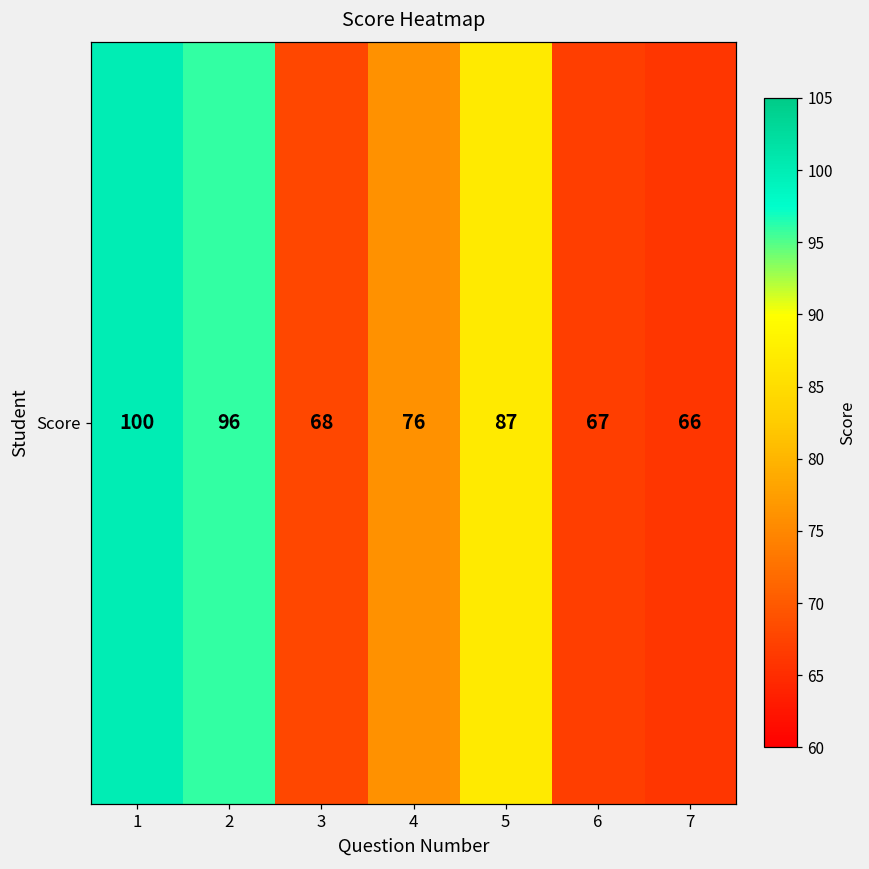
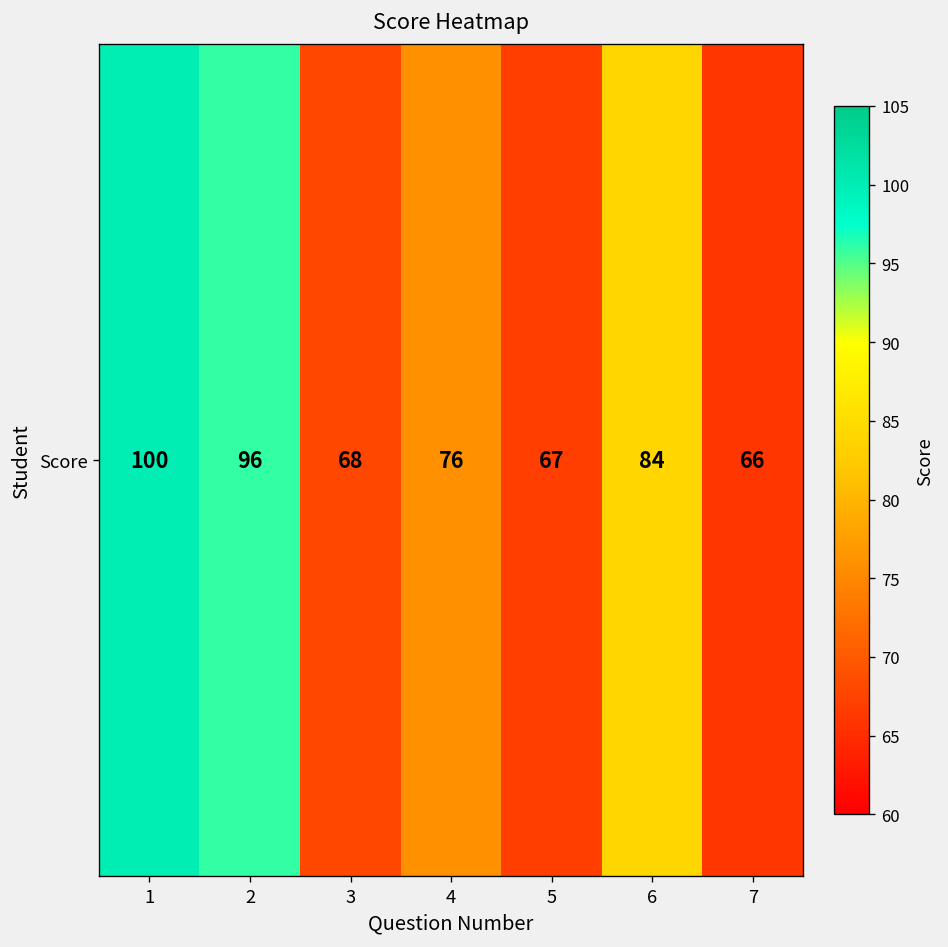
Score, 5: 87 -> 67
Score, 6: 67 -> 84
